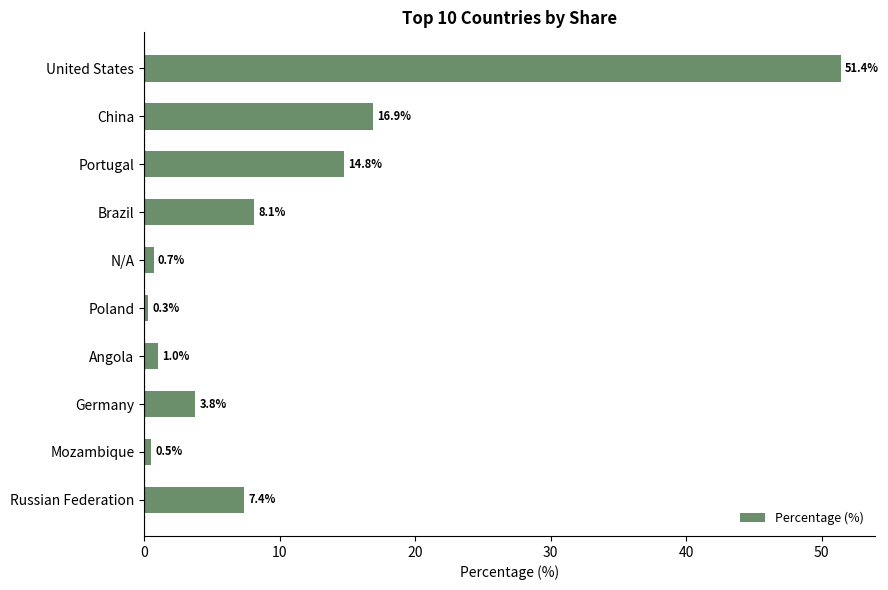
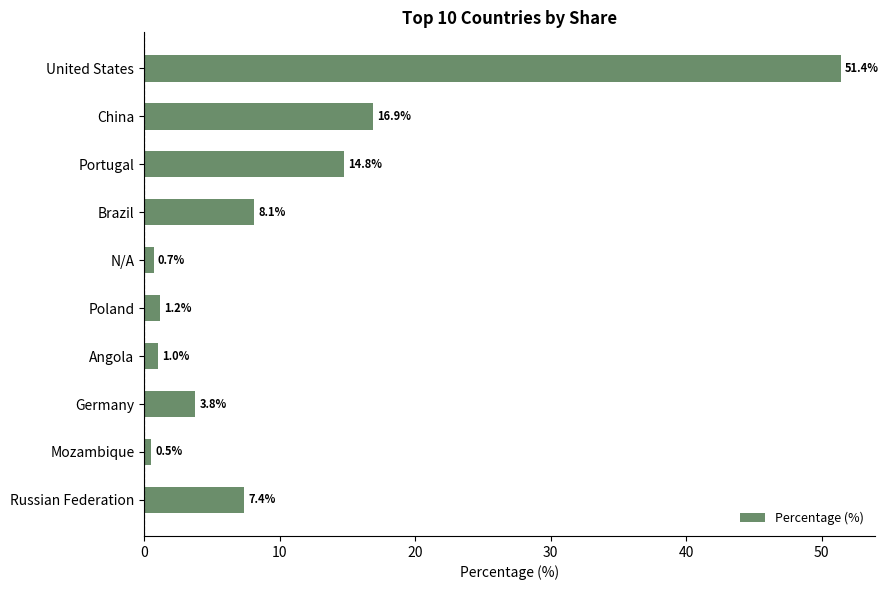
Poland: 0.3% -> 1.2%
